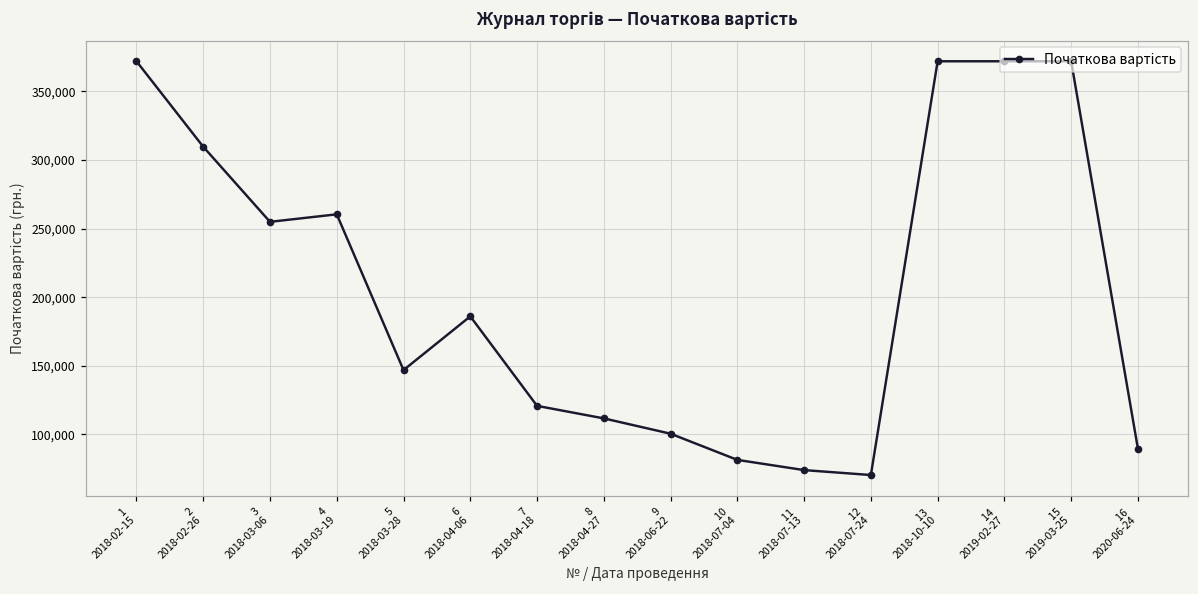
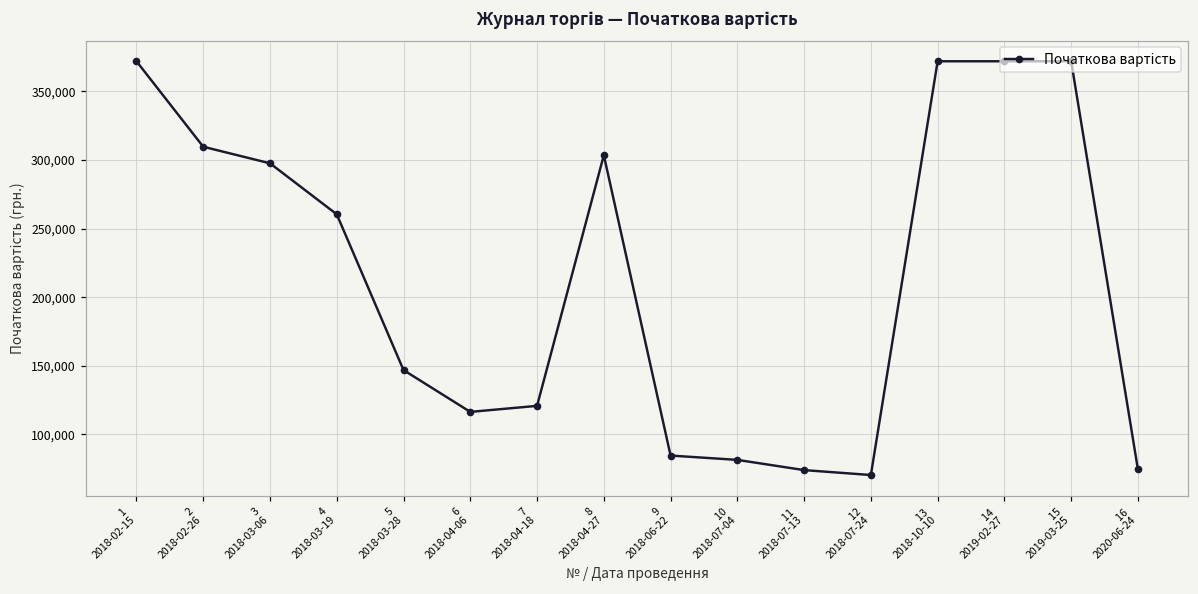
3 2018-03-06: 255,000 -> 298,000
6 2018-04-06: 186,000 -> 116,000
8 2018-04-27: 112,000 -> 303,000
9 2018-06-22: 100,000 -> 85,000
16 2020-06-24: 89,000 -> 74,000
